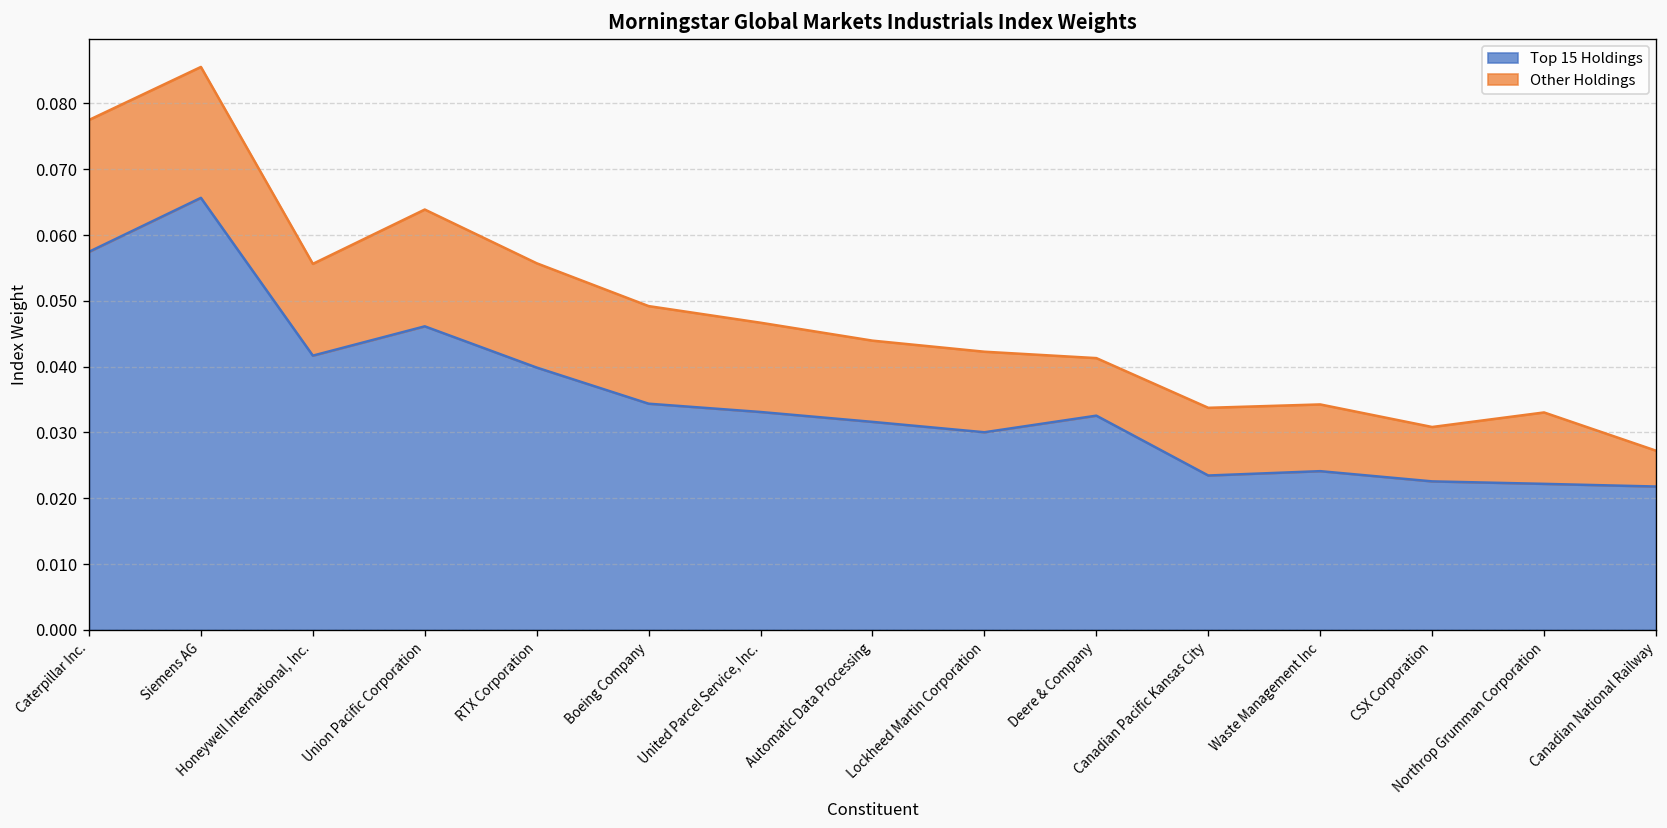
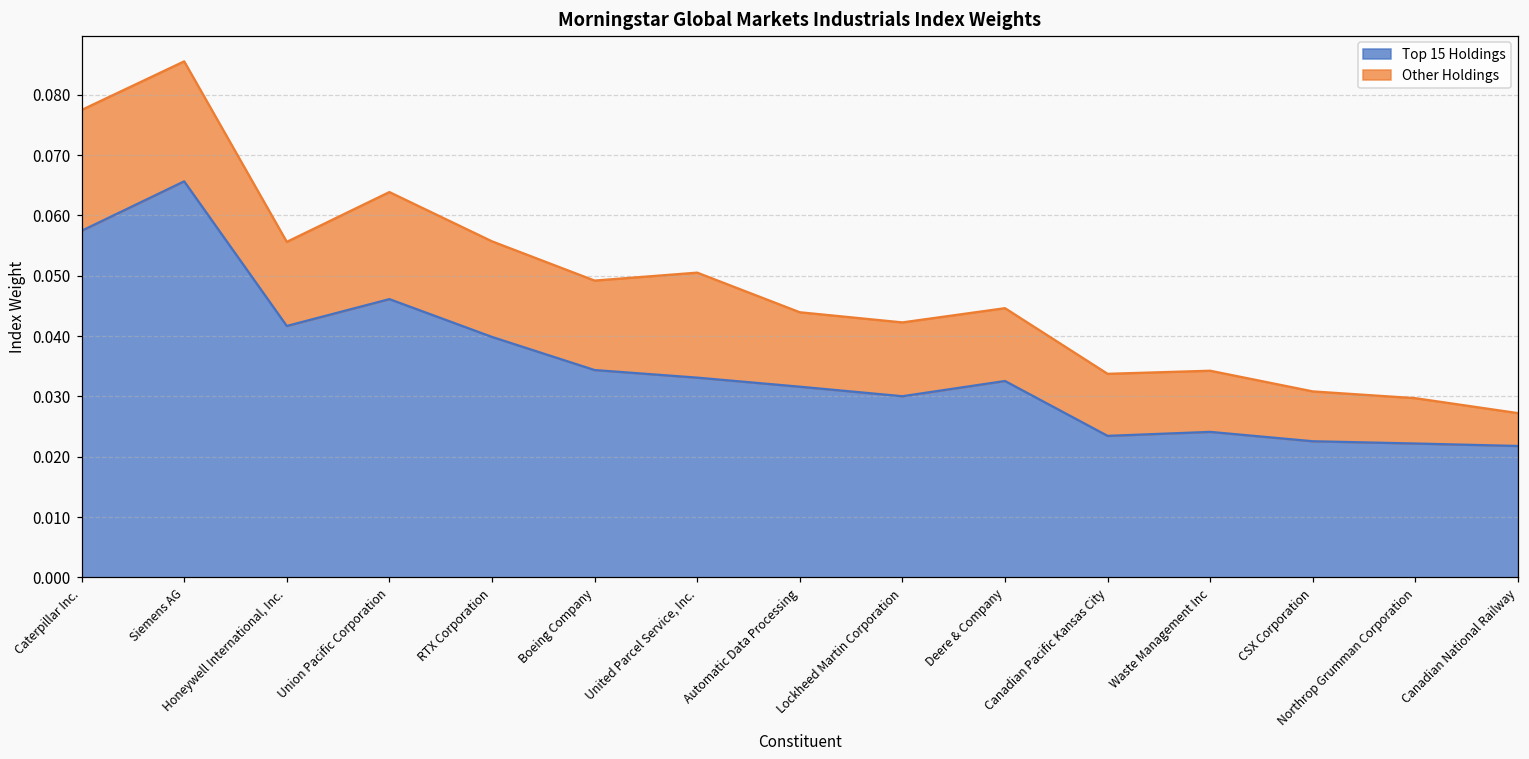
Other Holdings, United Parcel Service, Inc.: 0.014 -> 0.017
Other Holdings, Deere & Company: 0.009 -> 0.012
Other Holdings, Northrop Grumman Corporation: 0.011 -> 0.008
